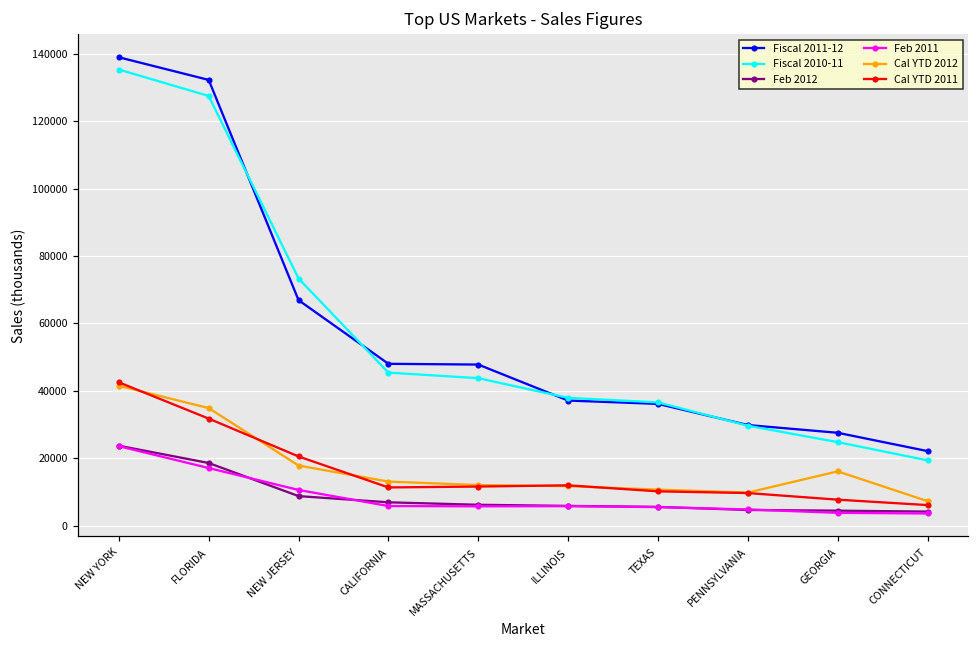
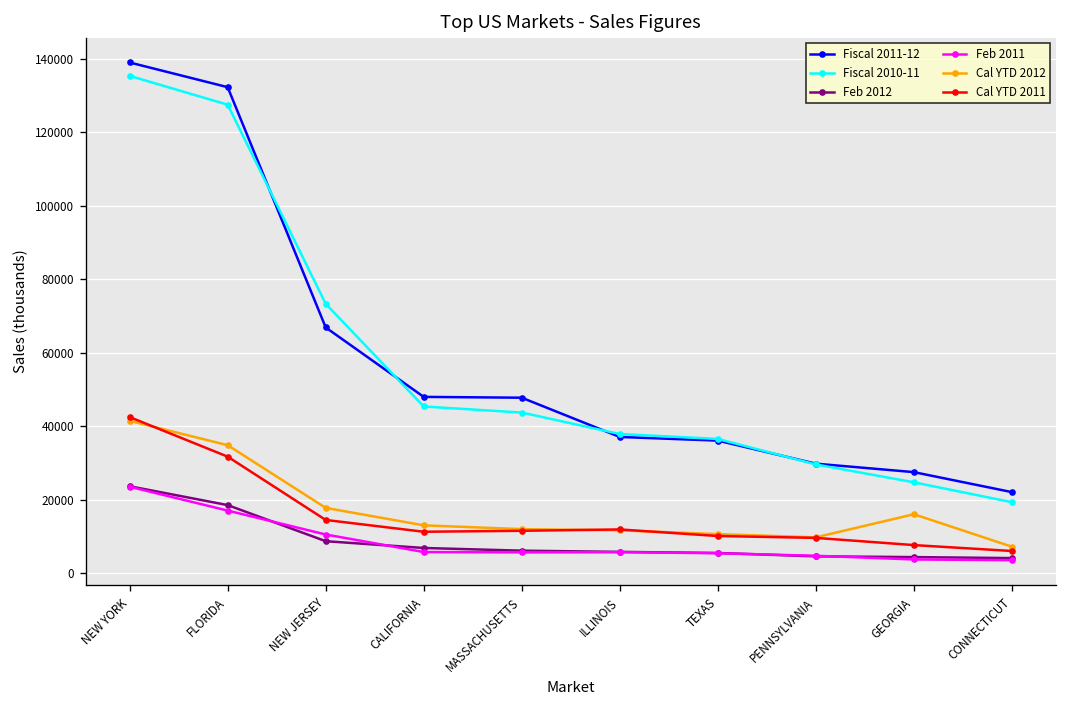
Cal YTD 2011, NEW JERSEY: 21000 -> 15000
